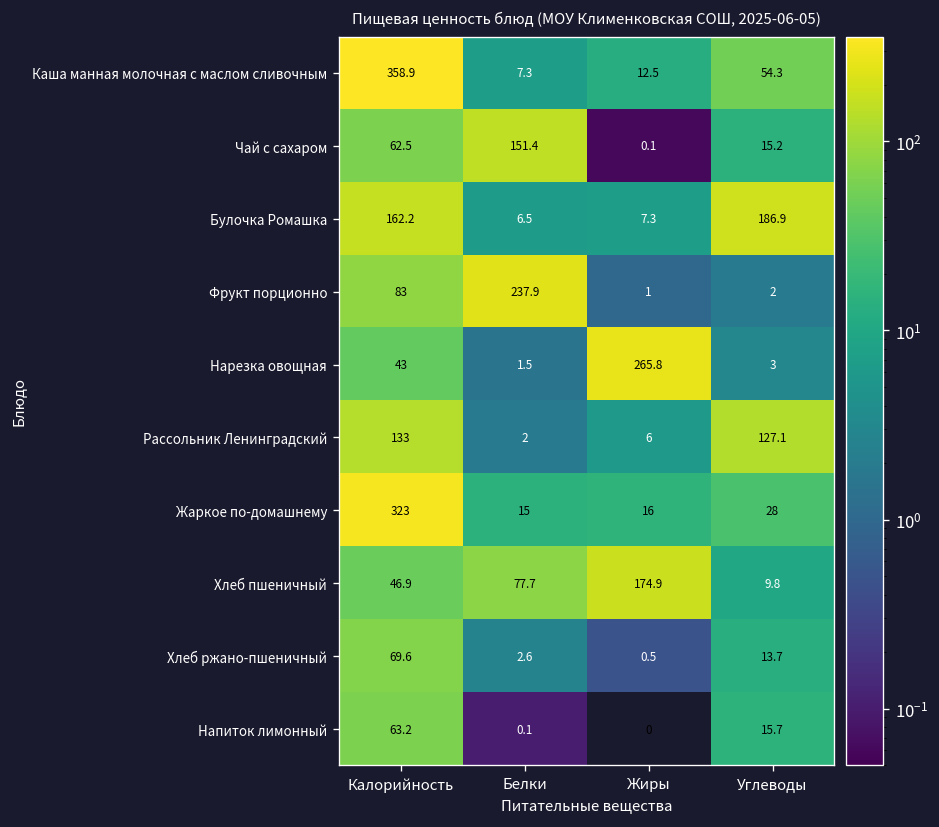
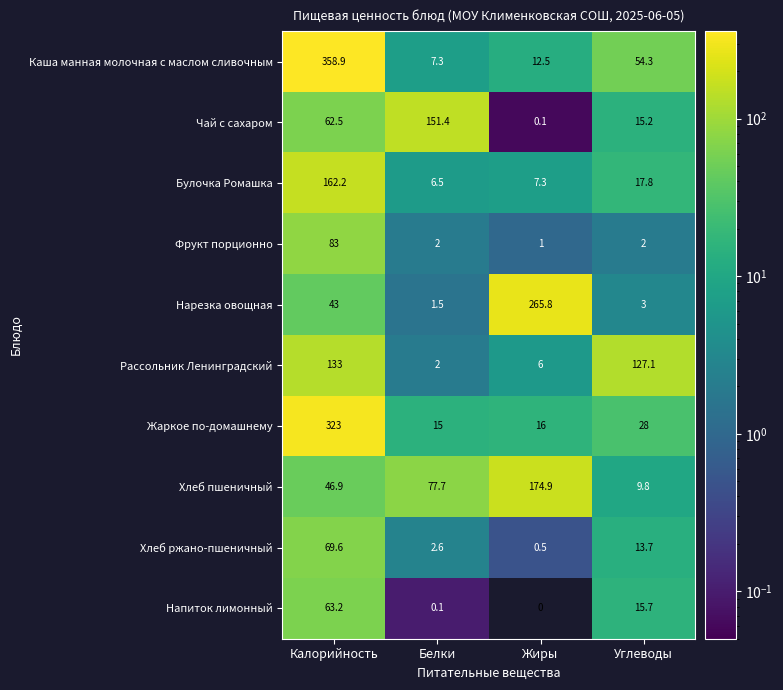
Булочка Ромашка, Углеводы: 186.9 -> 17.8
Фрукт порционно, Белки: 237.9 -> 2
